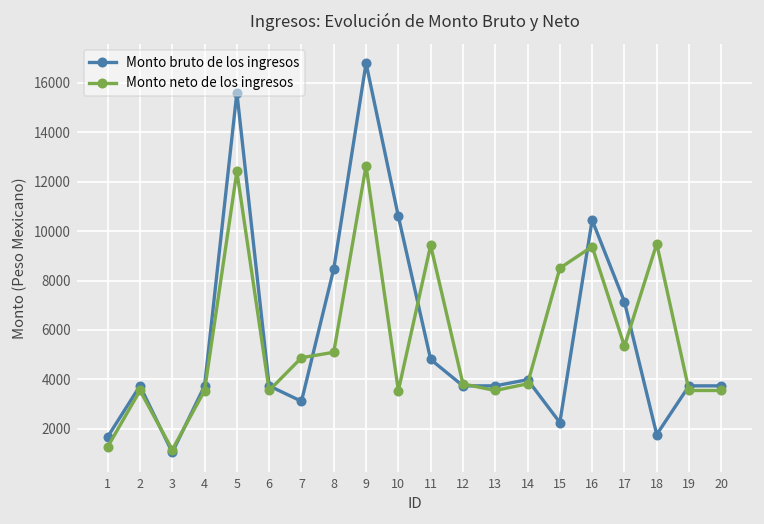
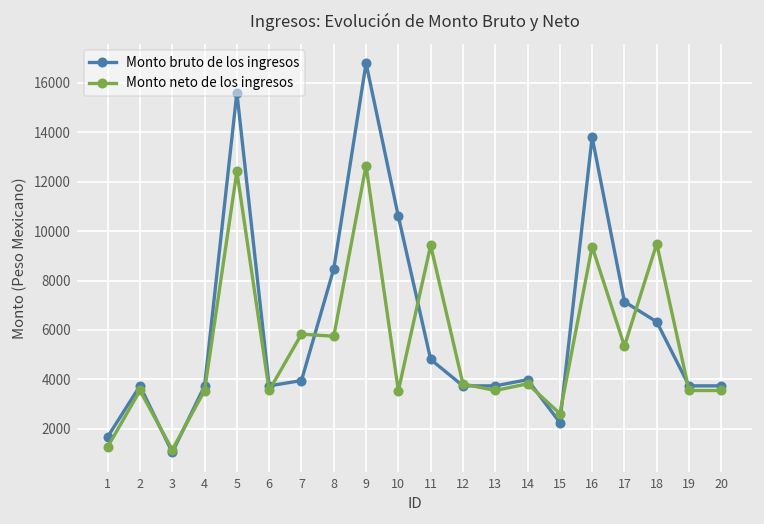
Monto bruto de los ingresos, 7: 3100 -> 3900
Monto neto de los ingresos, 7: 4900 -> 5800
Monto neto de los ingresos, 8: 5100 -> 5700
Monto neto de los ingresos, 15: 8500 -> 2600
Monto bruto de los ingresos, 16: 10400 -> 13800
Monto bruto de los ingresos, 18: 1800 -> 6300
